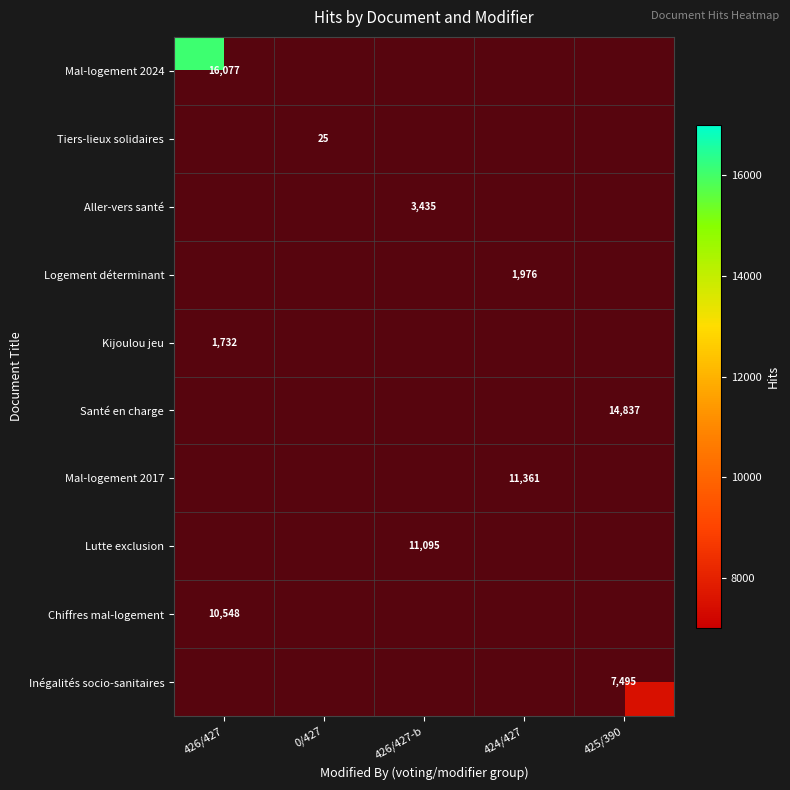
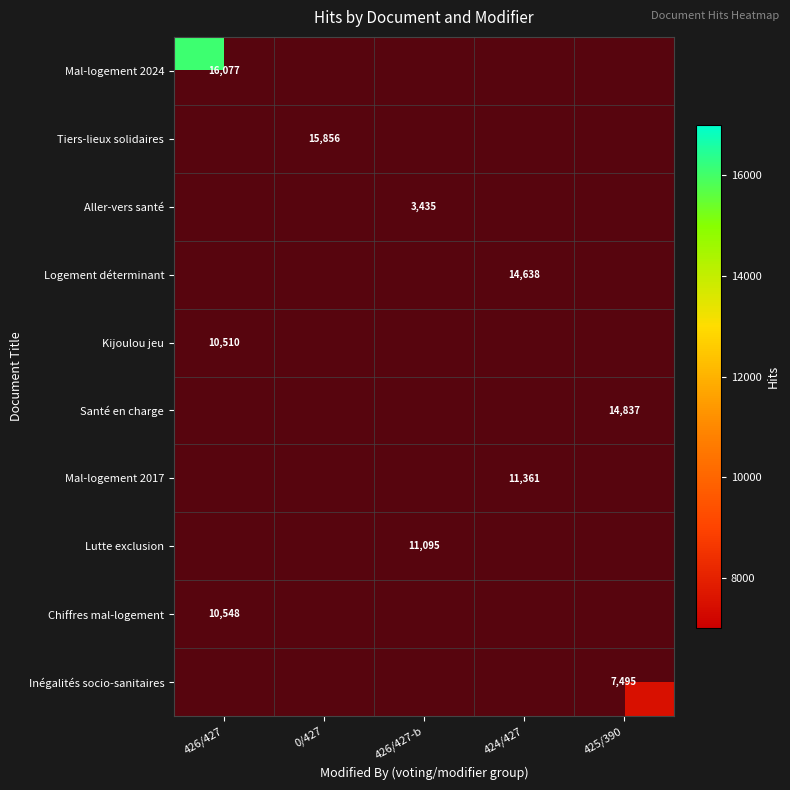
Tiers-lieux solidaires, 0/427: 25 -> 15,856
Logement déterminant, 424/427: 1,976 -> 14,638
Kijoulou jeu, 426/427: 1,732 -> 10,510
